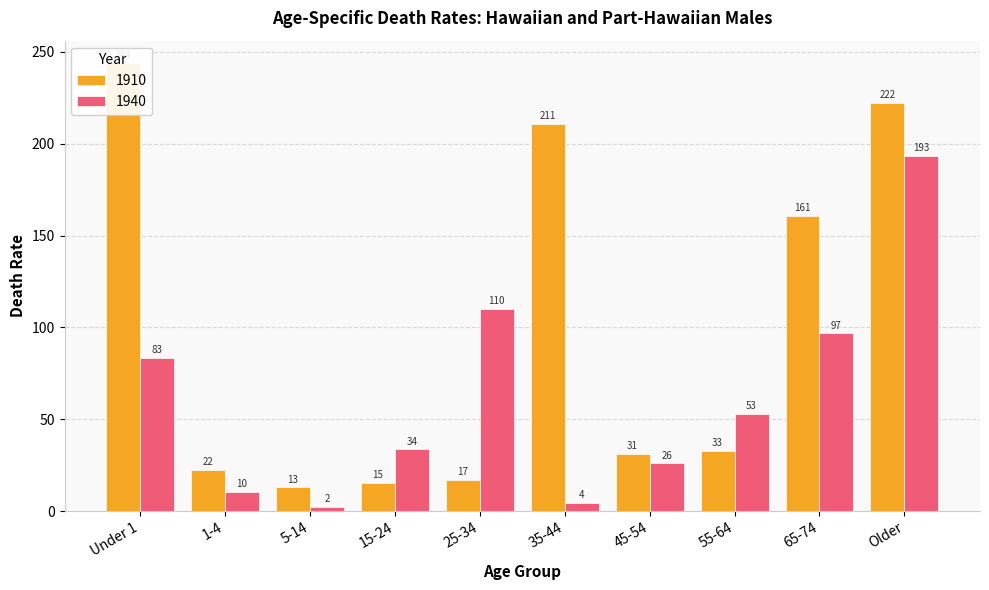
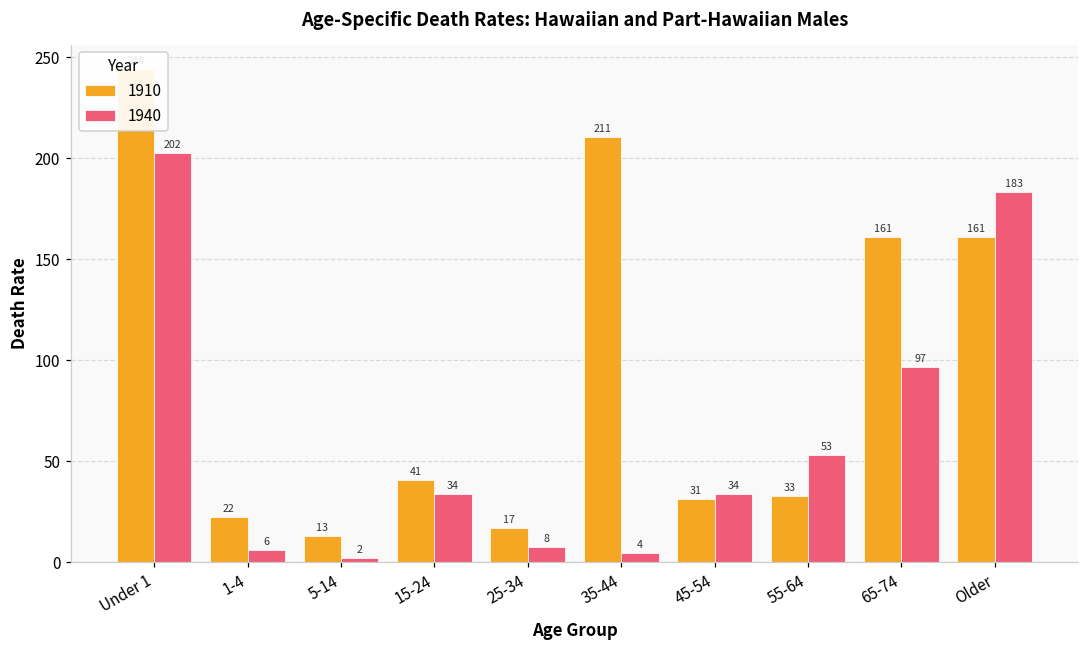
1940, Under 1: 83 -> 202
1940, 1-4: 10 -> 6
1910, 15-24: 15 -> 41
1940, 25-34: 110 -> 8
1940, 45-54: 26 -> 34
1910, Older: 222 -> 161
1940, Older: 193 -> 183
